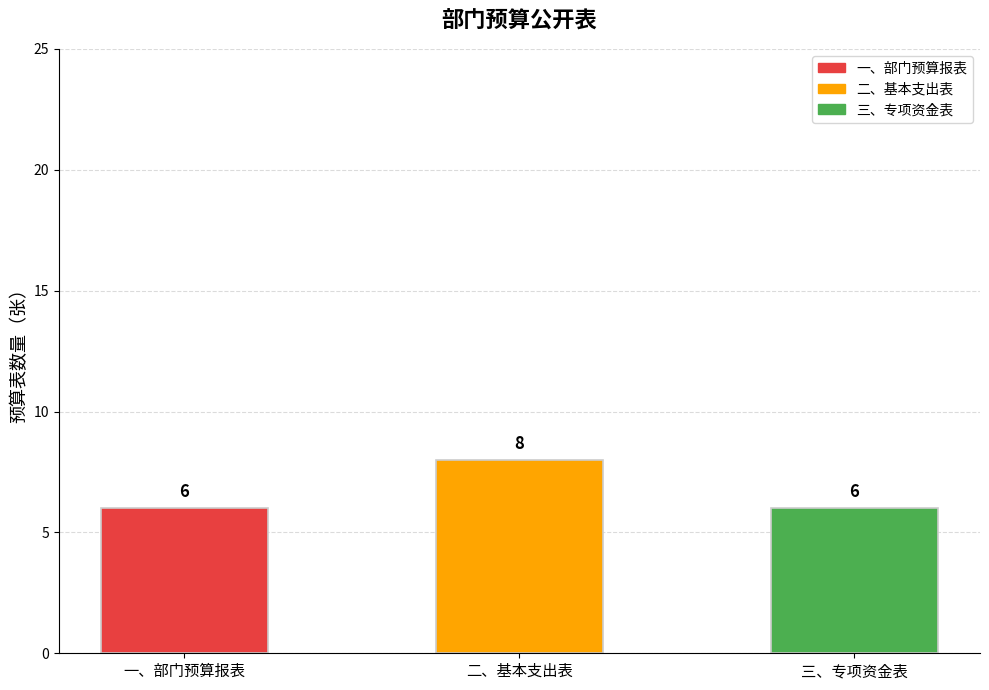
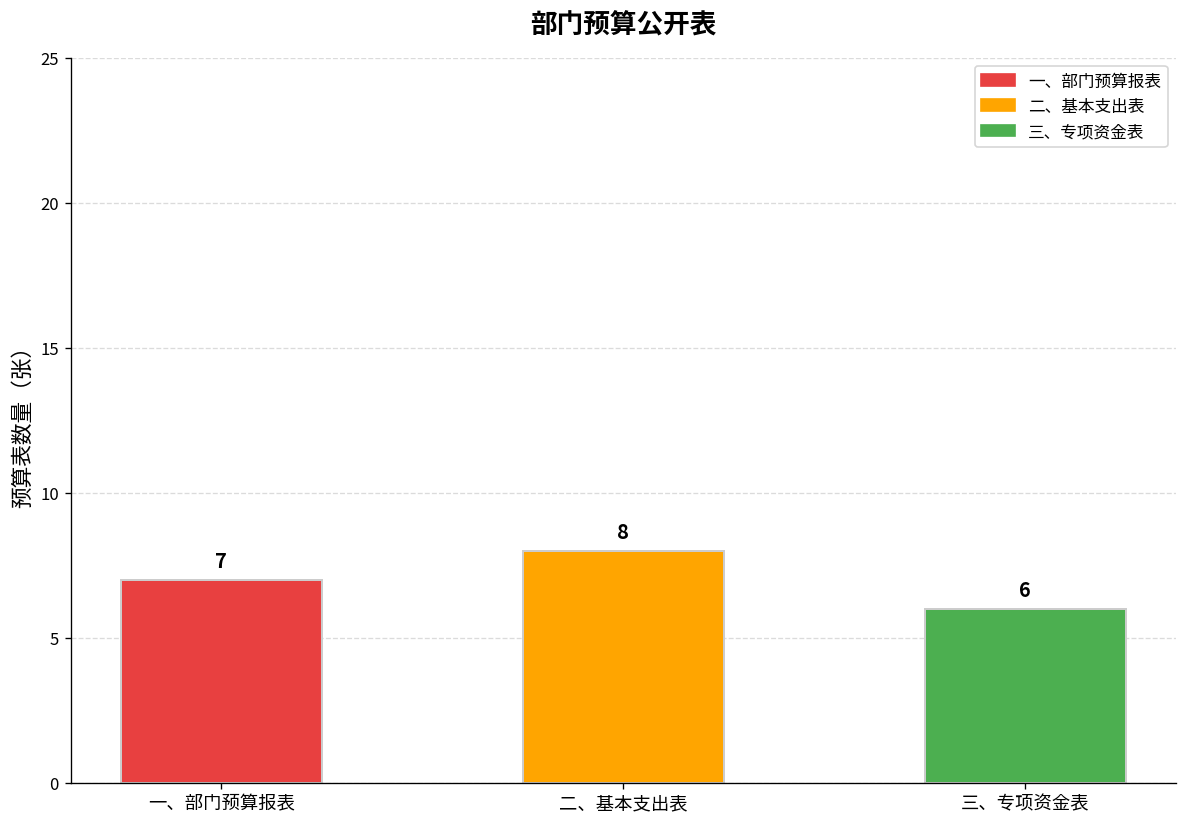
一、部门预算报表: 6 -> 7
